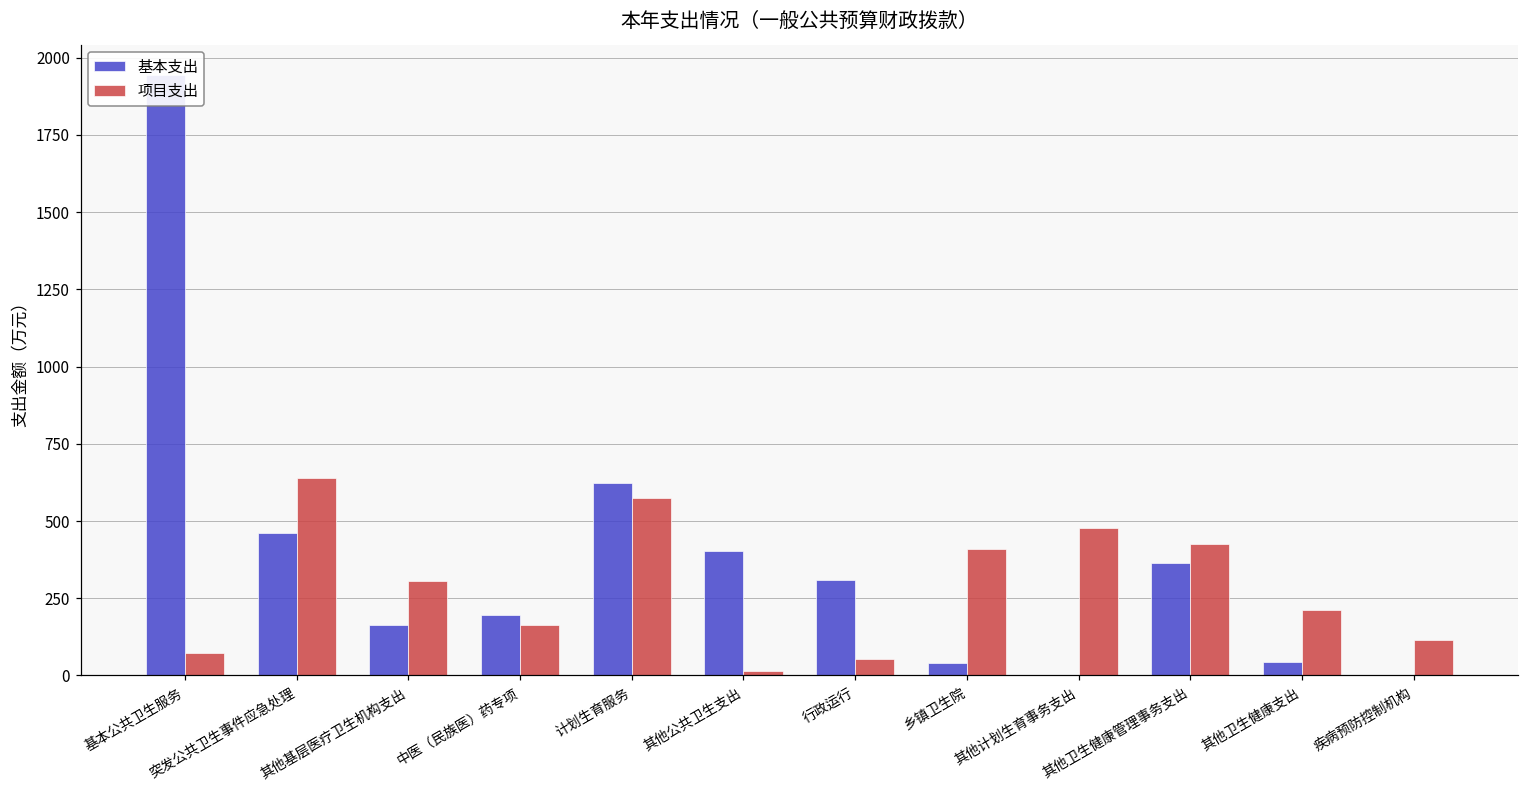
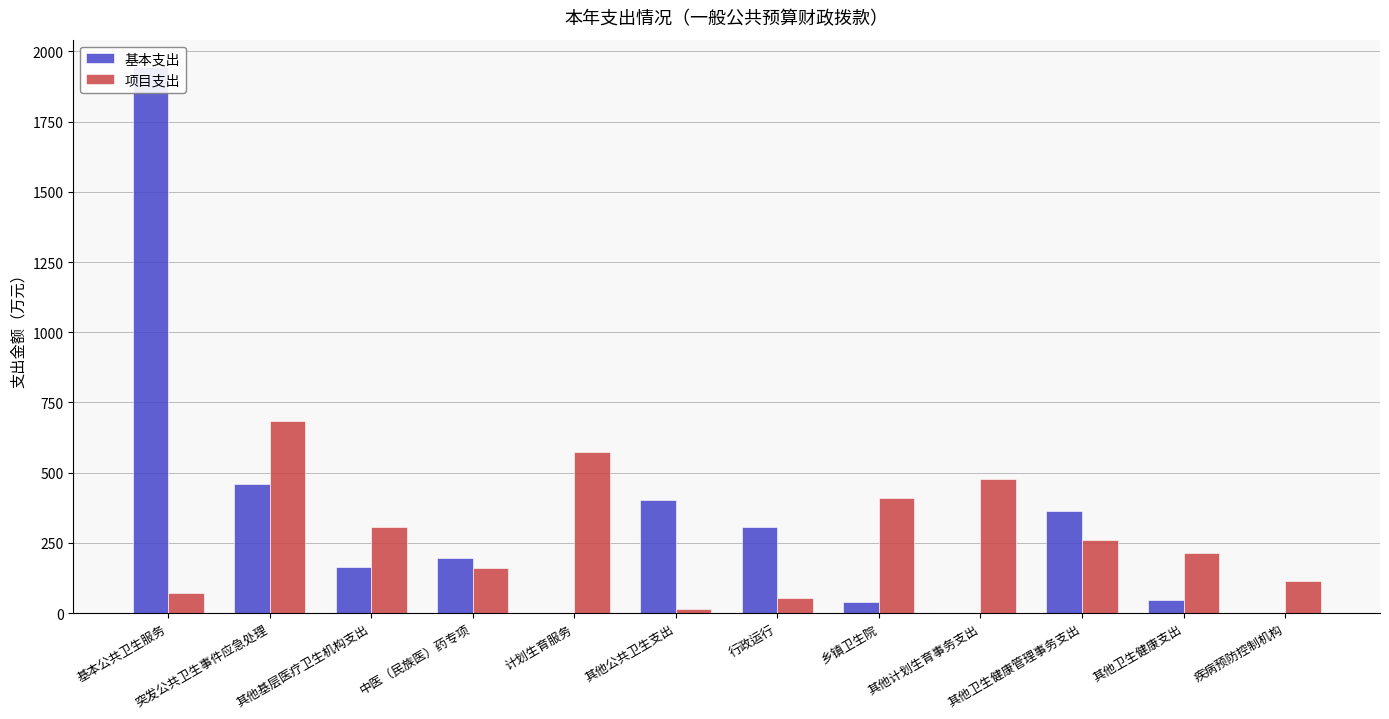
项目支出, 突发公共卫生事件应急处理: 640 -> 680
基本支出, 计划生育服务: 620 -> 0
项目支出, 其他卫生健康管理事务支出: 430 -> 260
